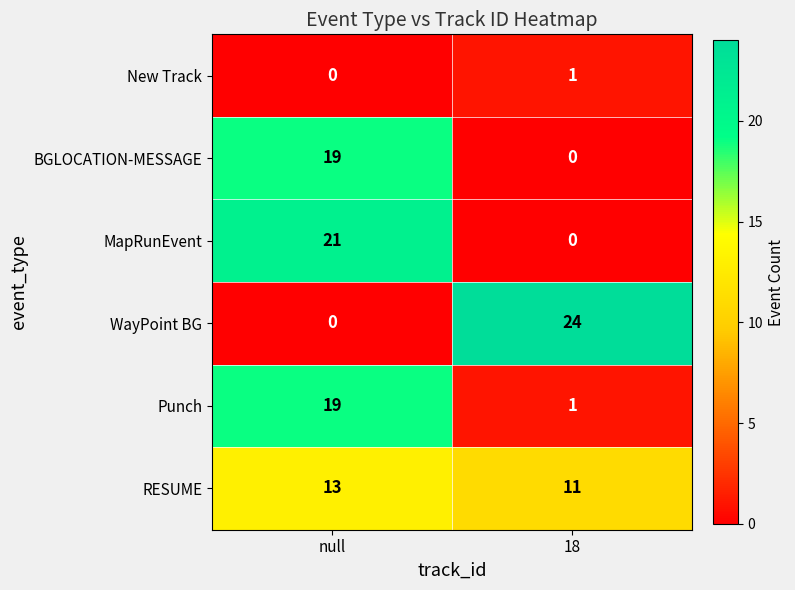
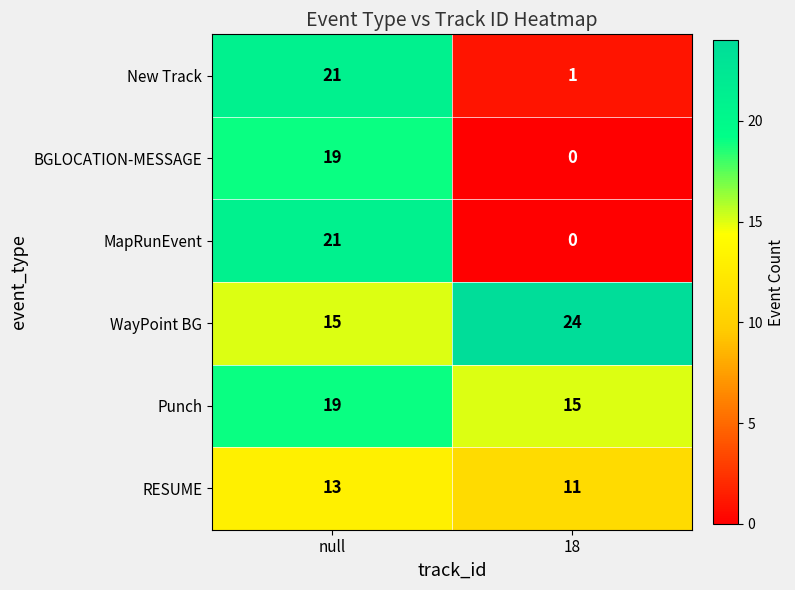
New Track, null: 0 -> 21
WayPoint BG, null: 0 -> 15
Punch, 18: 1 -> 15
